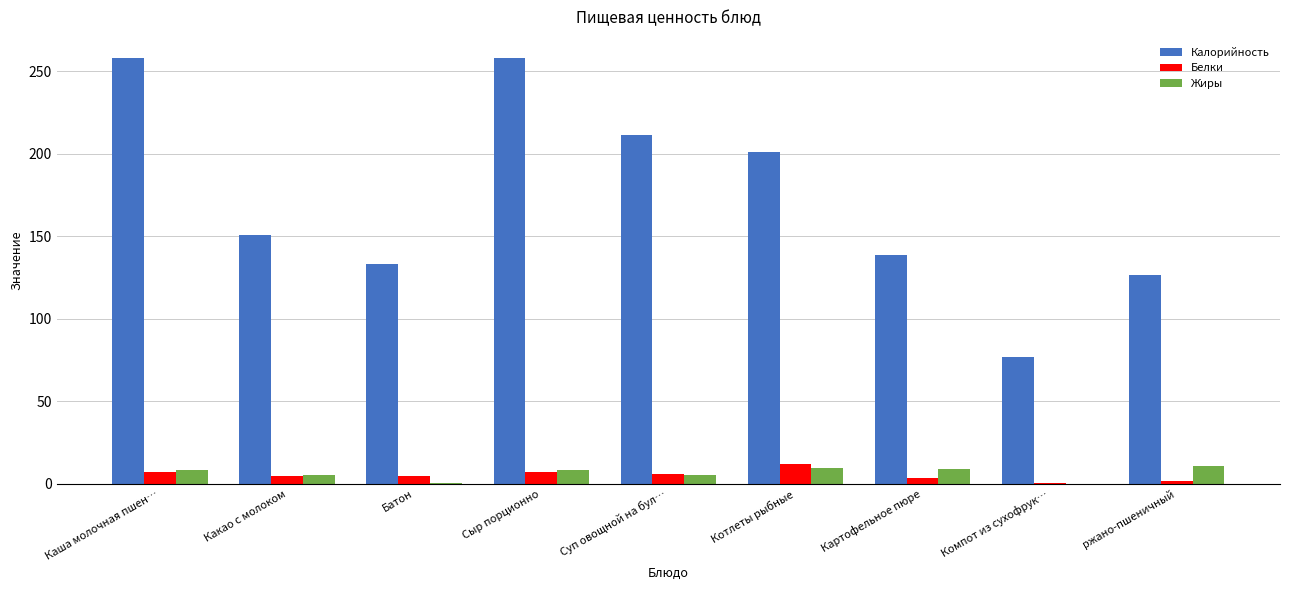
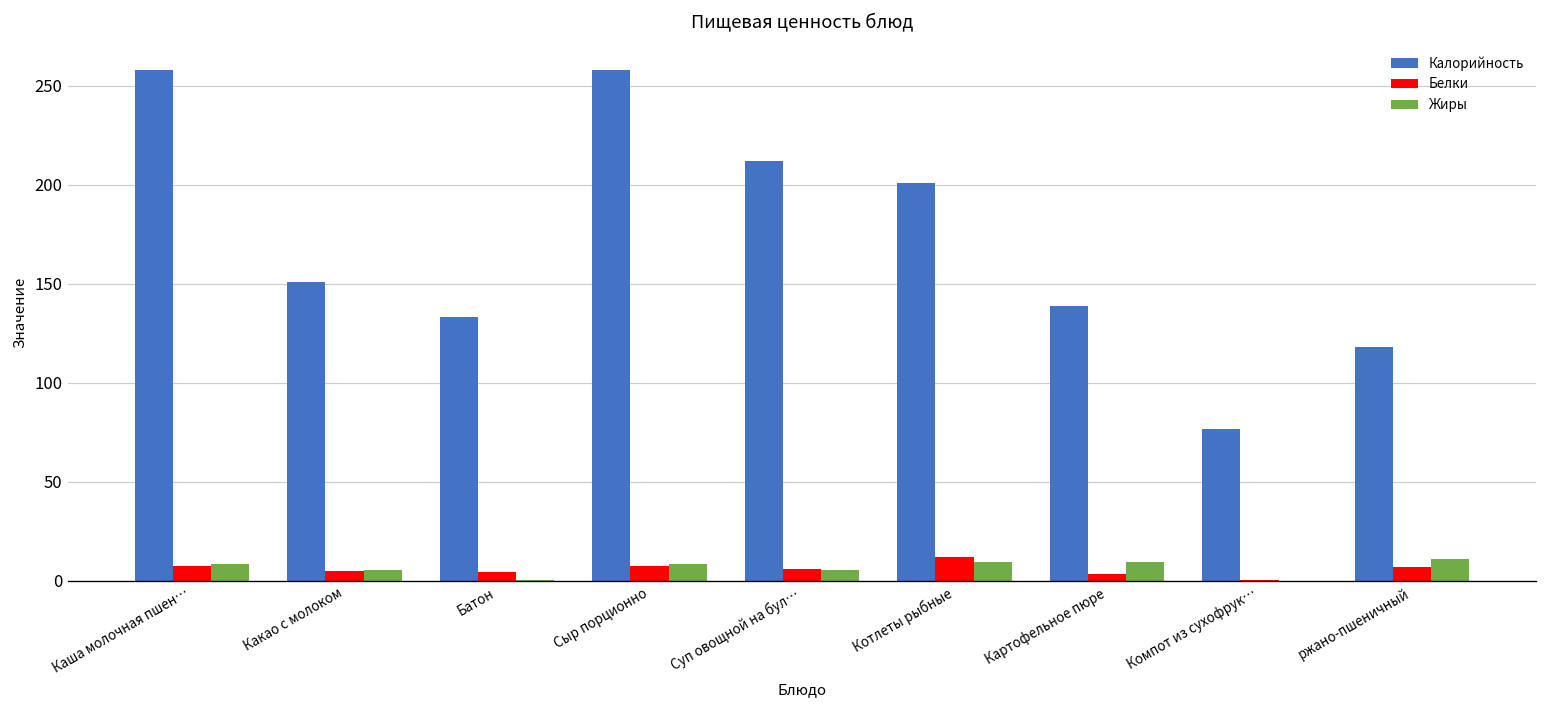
Калорийность, ржано-пшеничный: 127 -> 118
Белки, ржано-пшеничный: 2 -> 7
